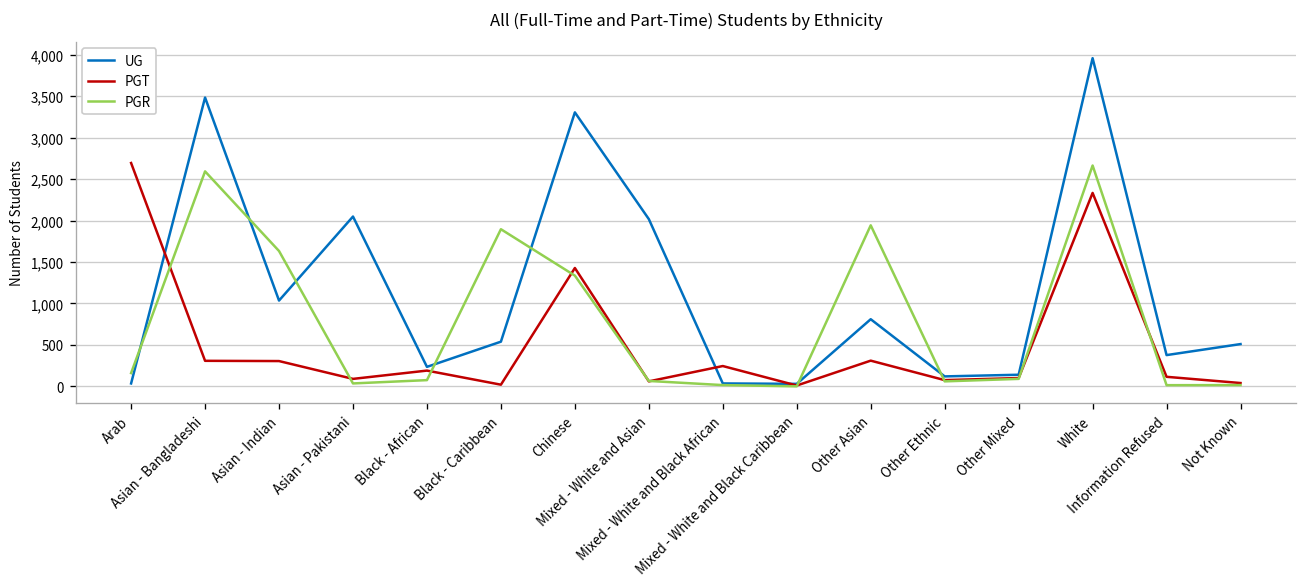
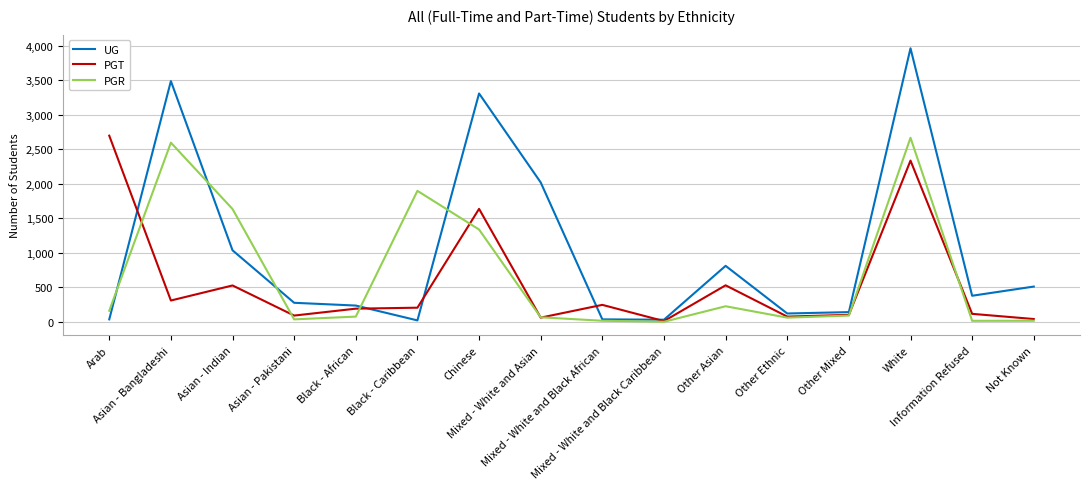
PGT, Asian - Indian: 300 -> 500
UG, Asian - Pakistani: 2,000 -> 300
UG, Black - Caribbean: 500 -> 0
PGT, Black - Caribbean: 0 -> 200
PGT, Chinese: 1,400 -> 1,600
PGT, Other Asian: 300 -> 500
PGR, Other Asian: 1,900 -> 200
